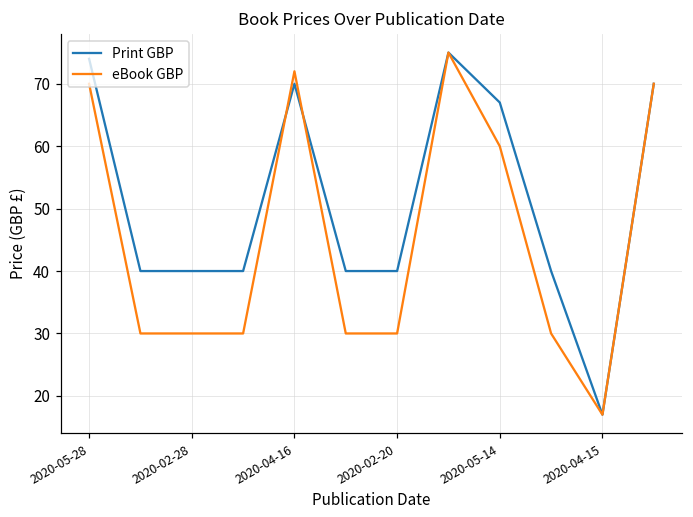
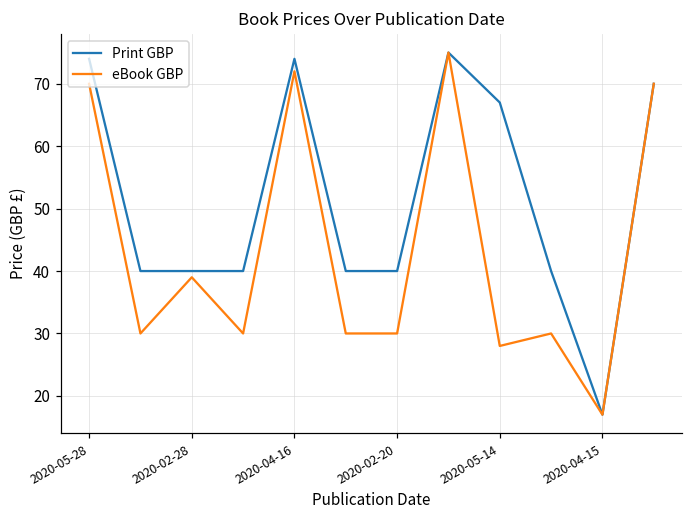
eBook GBP, 2020-02-28: 30 -> 39
Print GBP, 2020-04-16: 70 -> 74
eBook GBP, 2020-05-14: 60 -> 28
